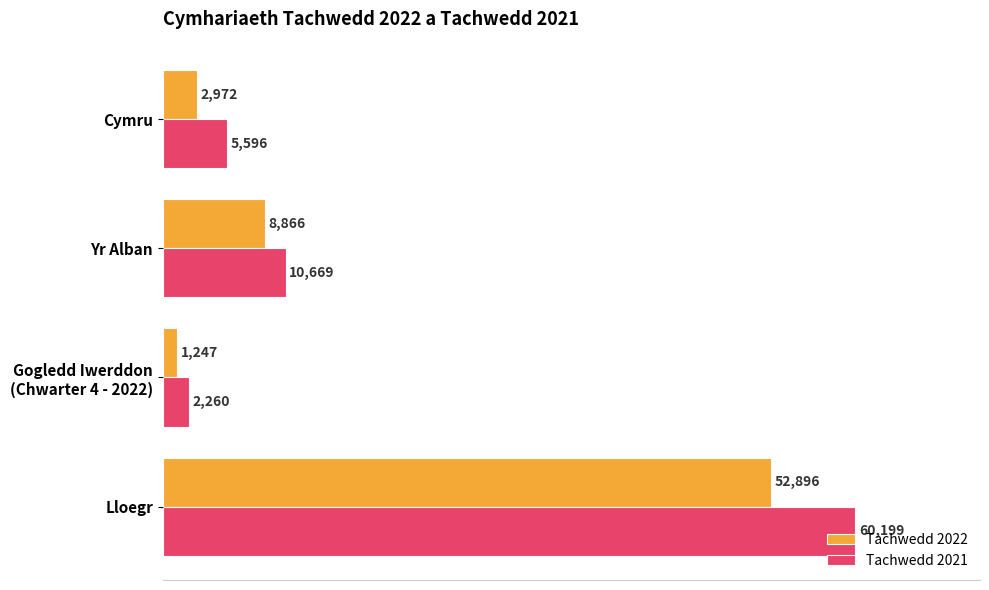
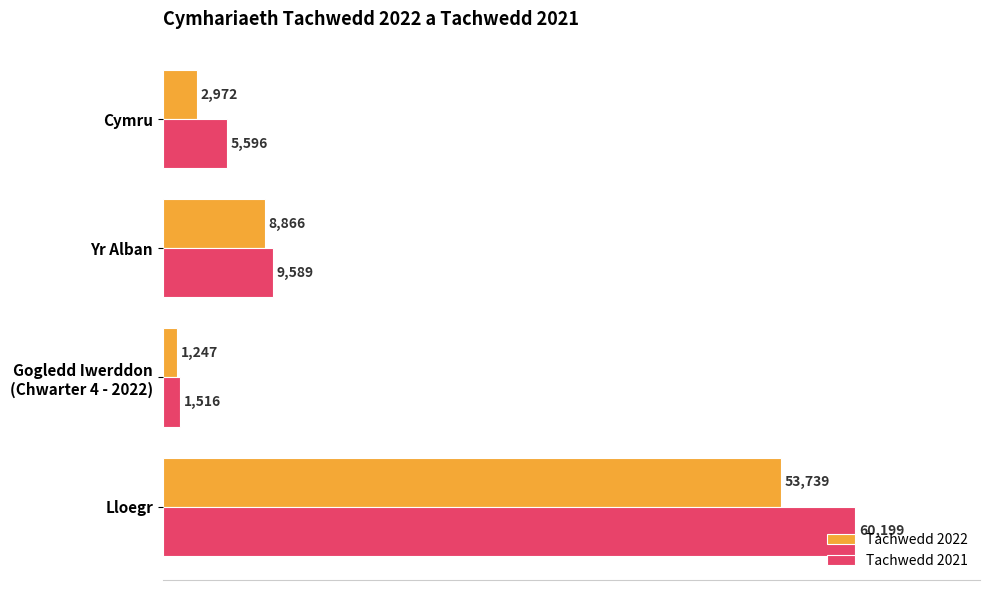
Tachwedd 2021, Yr Alban: 10,669 -> 9,589
Tachwedd 2021, Gogledd Iwerddon (Chwarter 4 - 2022): 2,260 -> 1,516
Tachwedd 2022, Lloegr: 52,896 -> 53,739
